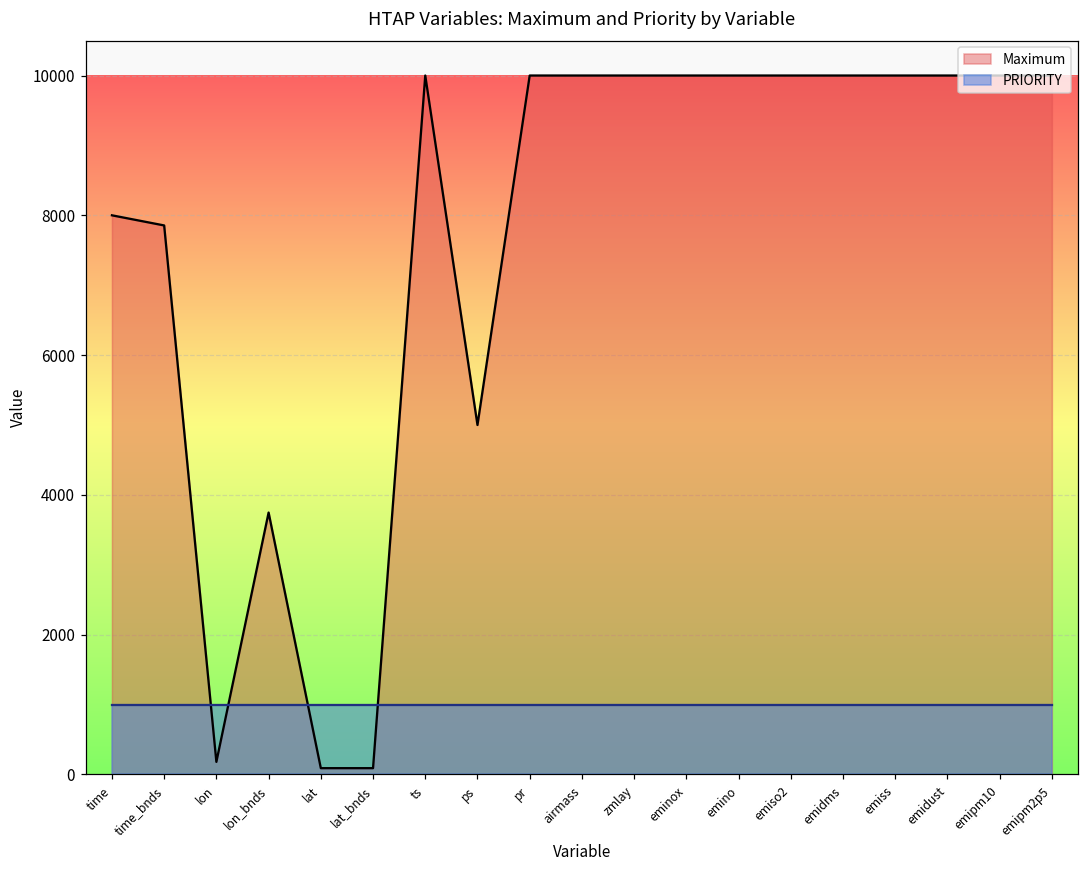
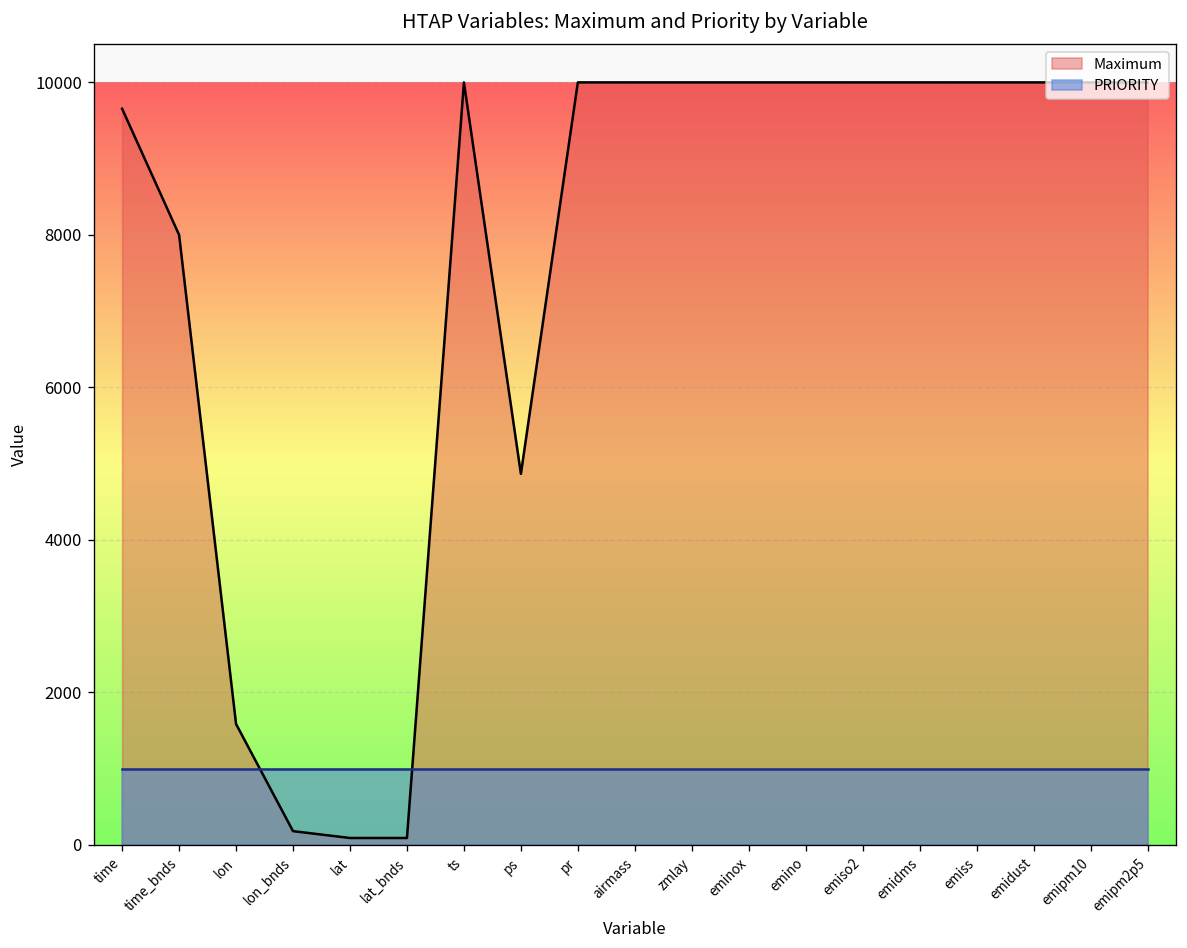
Maximum, time: 8000 -> 9700
Maximum, time_bnds: 7900 -> 8000
Maximum, lon: 200 -> 1600
Maximum, lon_bnds: 3700 -> 200
Maximum, ps: 5000 -> 4900
